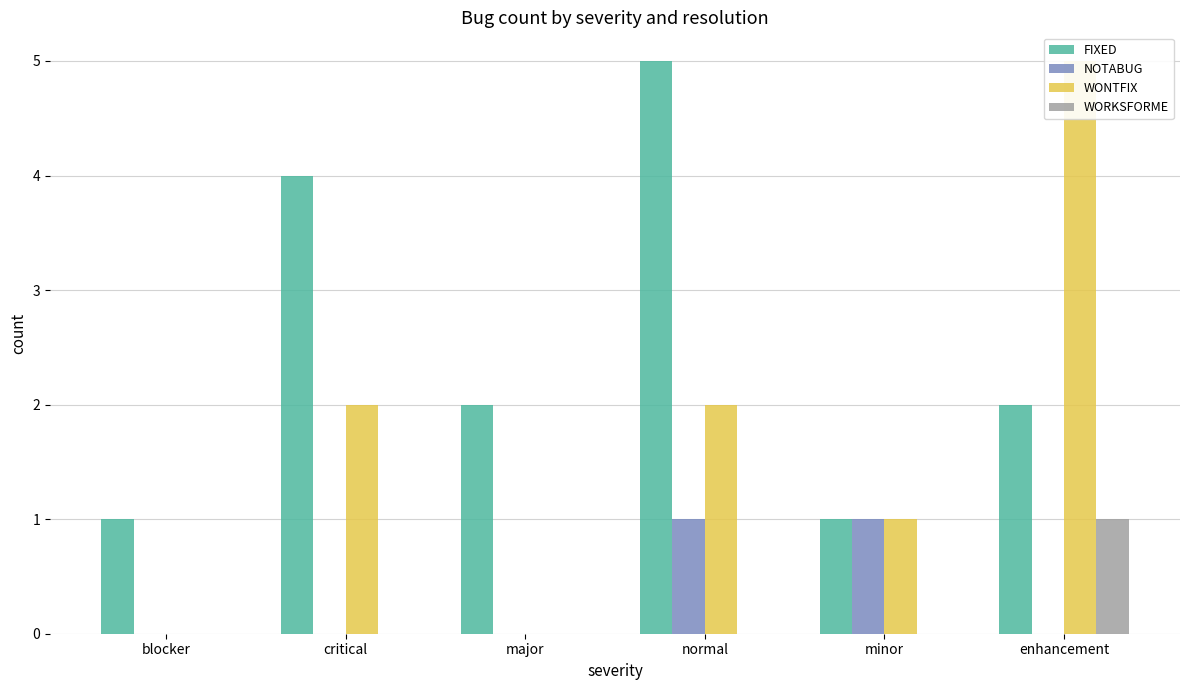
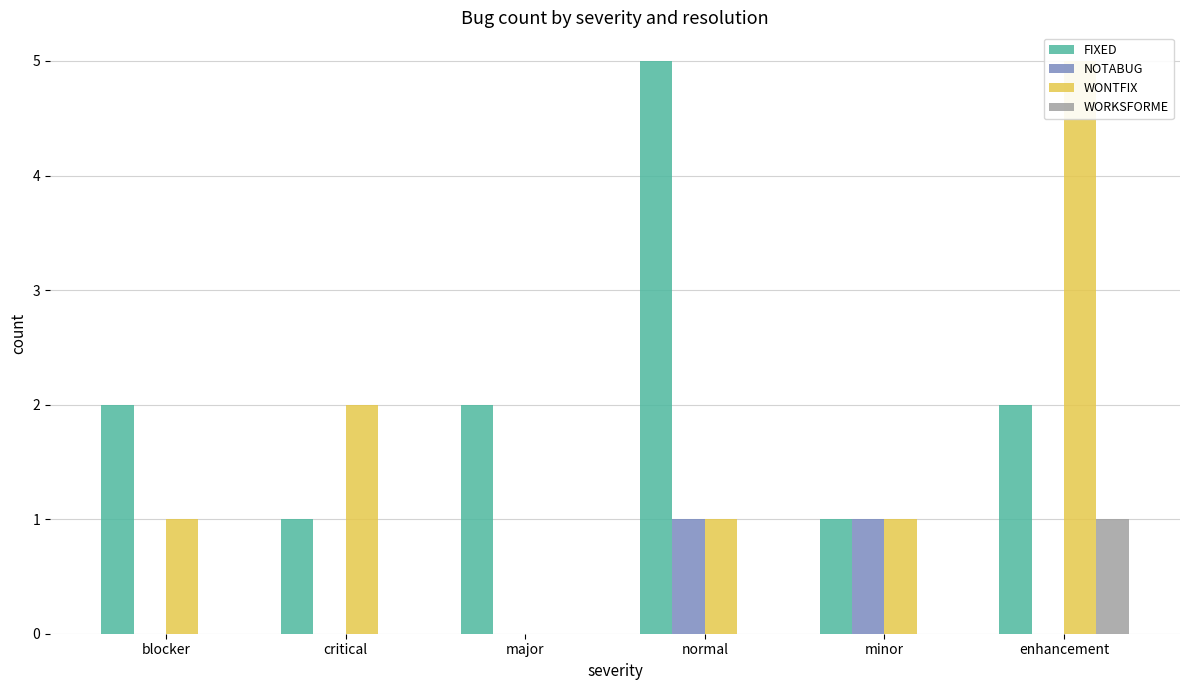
FIXED, blocker: 1 -> 2
WONTFIX, blocker: 0 -> 1
FIXED, critical: 4 -> 1
WONTFIX, normal: 2 -> 1
